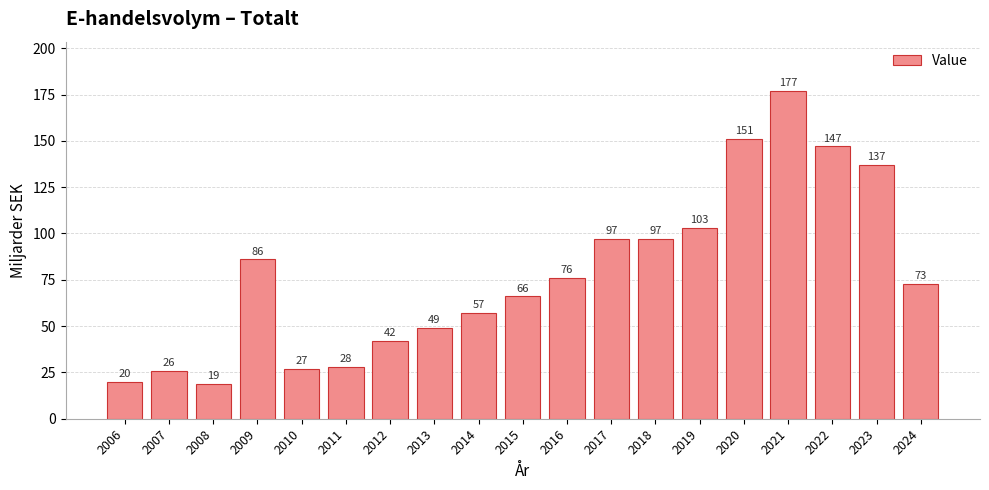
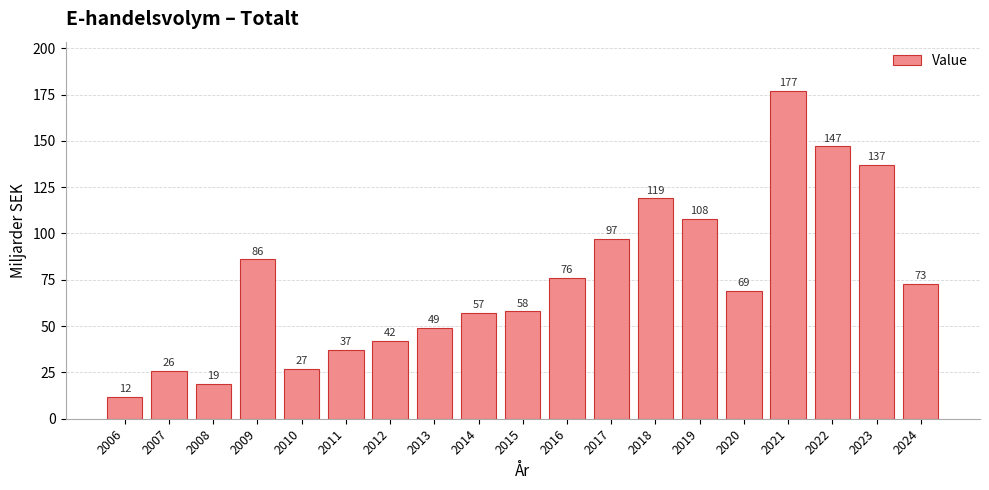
2006: 20 -> 12
2011: 28 -> 37
2015: 66 -> 58
2018: 97 -> 119
2019: 103 -> 108
2020: 151 -> 69
